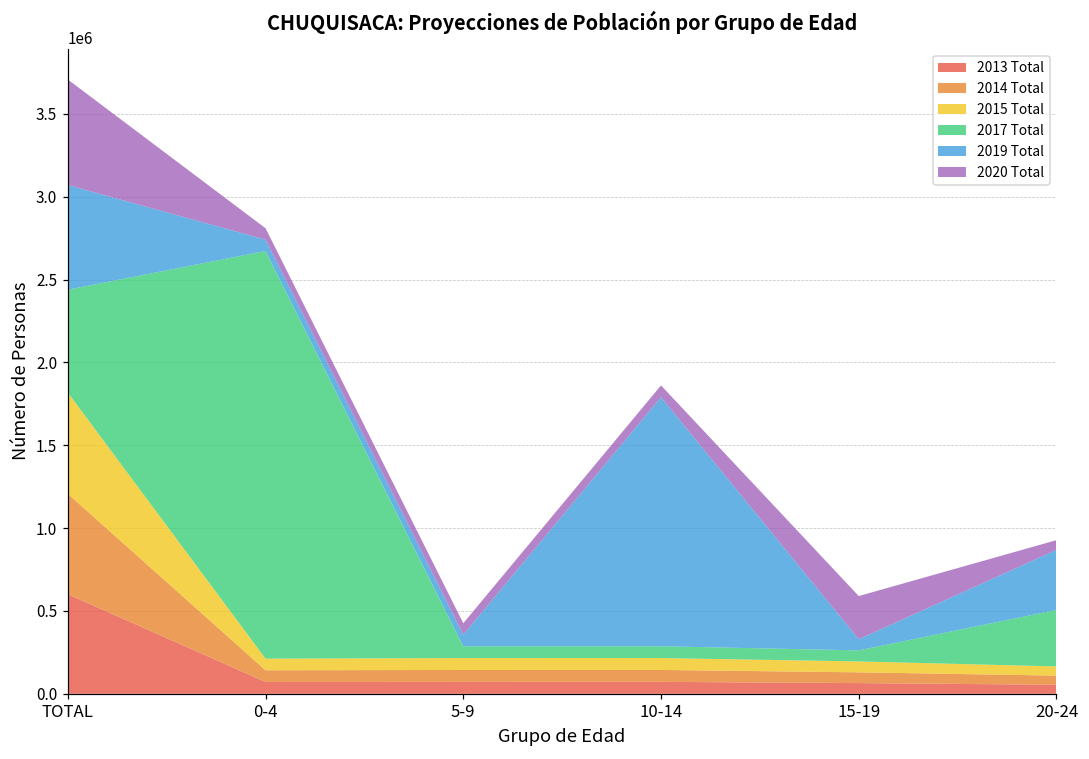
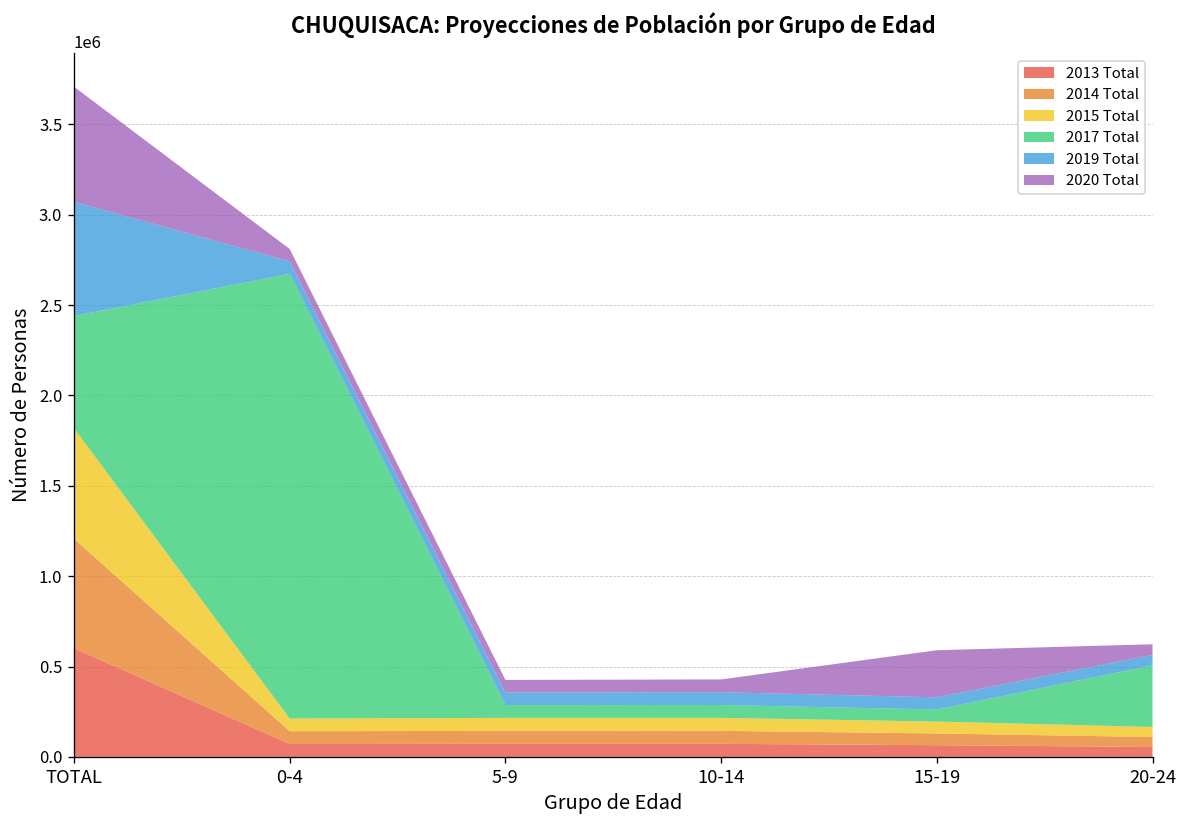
2019 Total, 10-14: 1500000 -> 70000
2019 Total, 20-24: 360000 -> 60000
